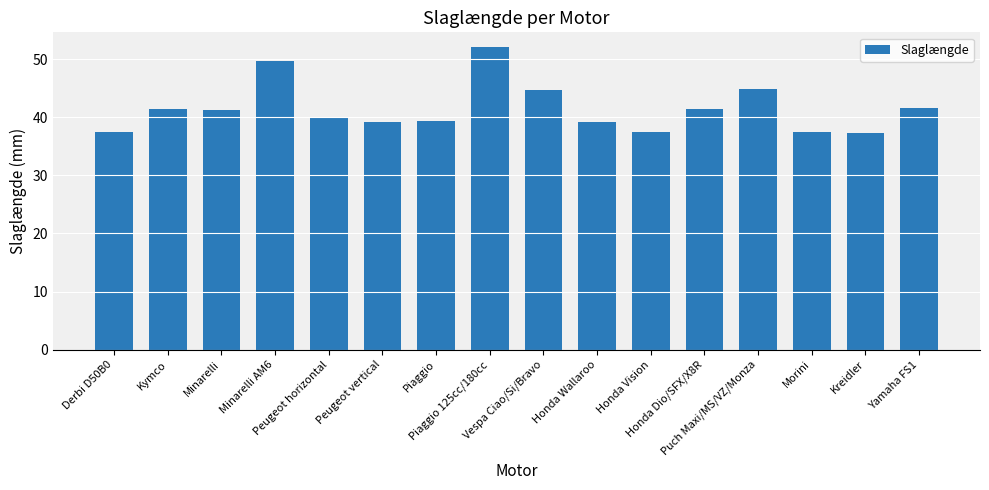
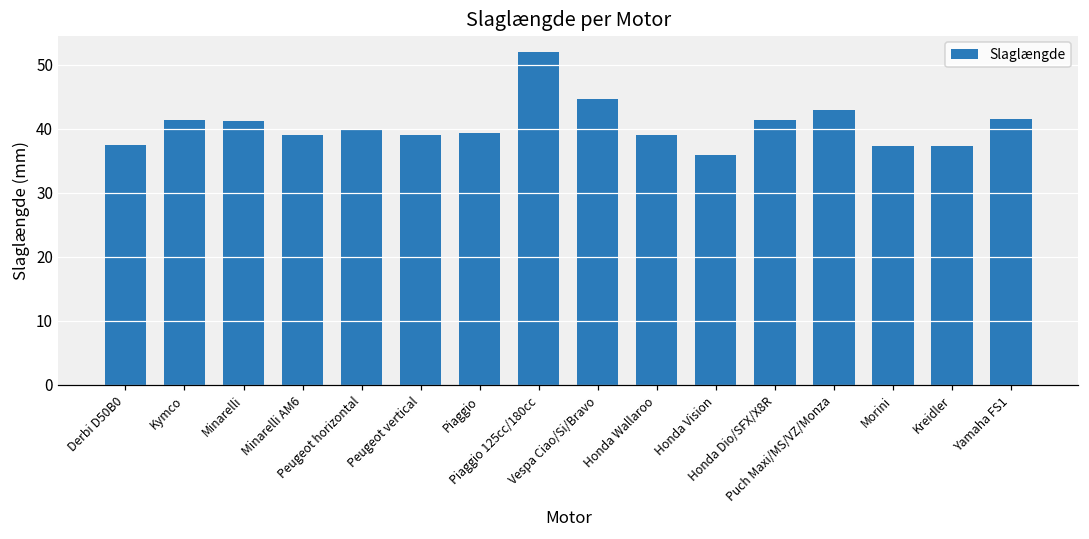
Minarelli AM6: 50 -> 39
Honda Vision: 37 -> 36
Puch Maxi/MS/VZ/Monza: 45 -> 43
